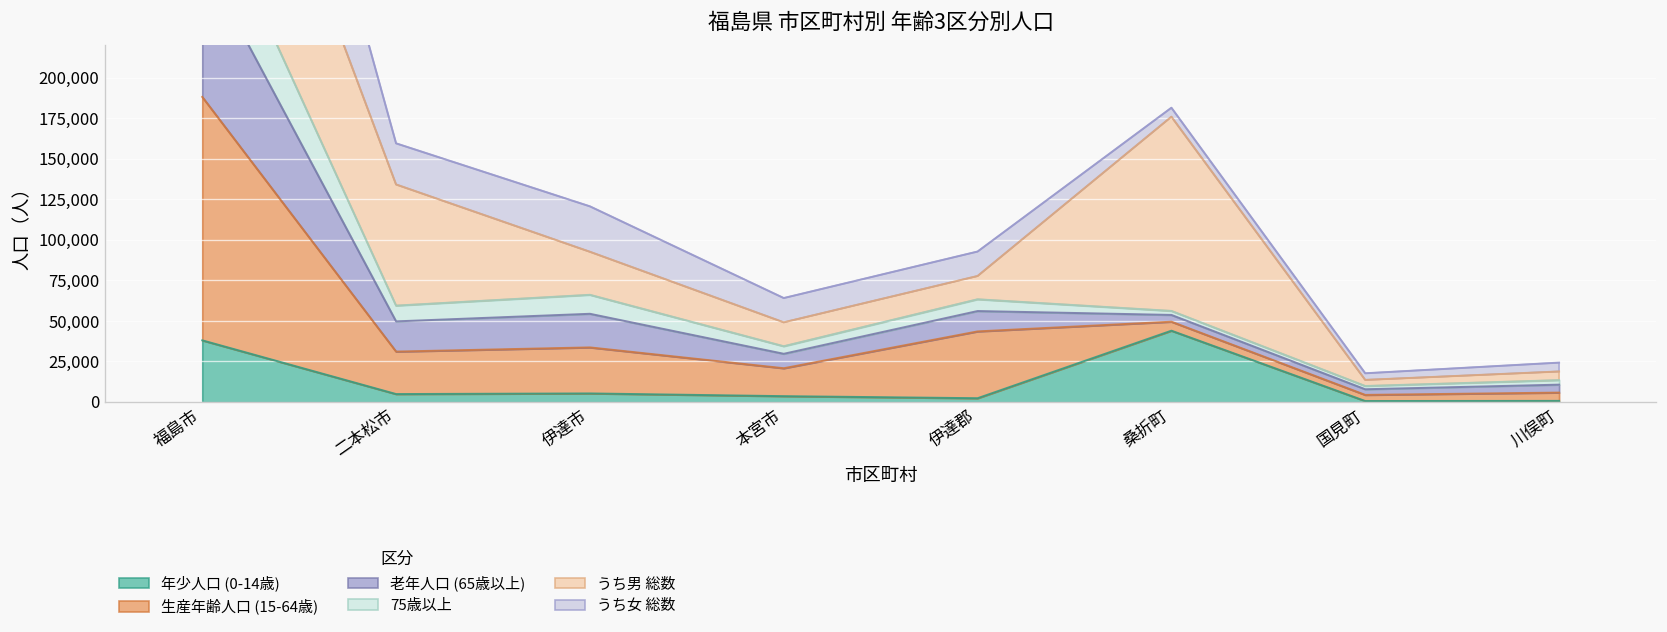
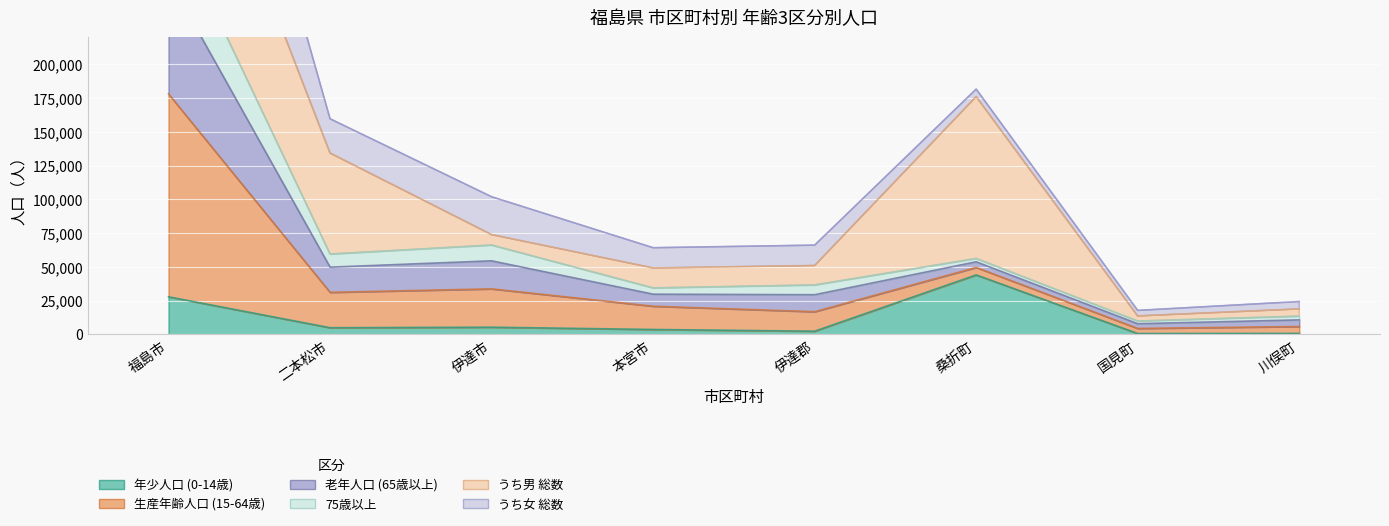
年少人口 (0-14歳), 福島市: 38,000 -> 28,000
うち男 総数, 伊達市: 27,000 -> 8,000
生産年齢人口 (15-64歳), 伊達郡: 41,000 -> 14,000
